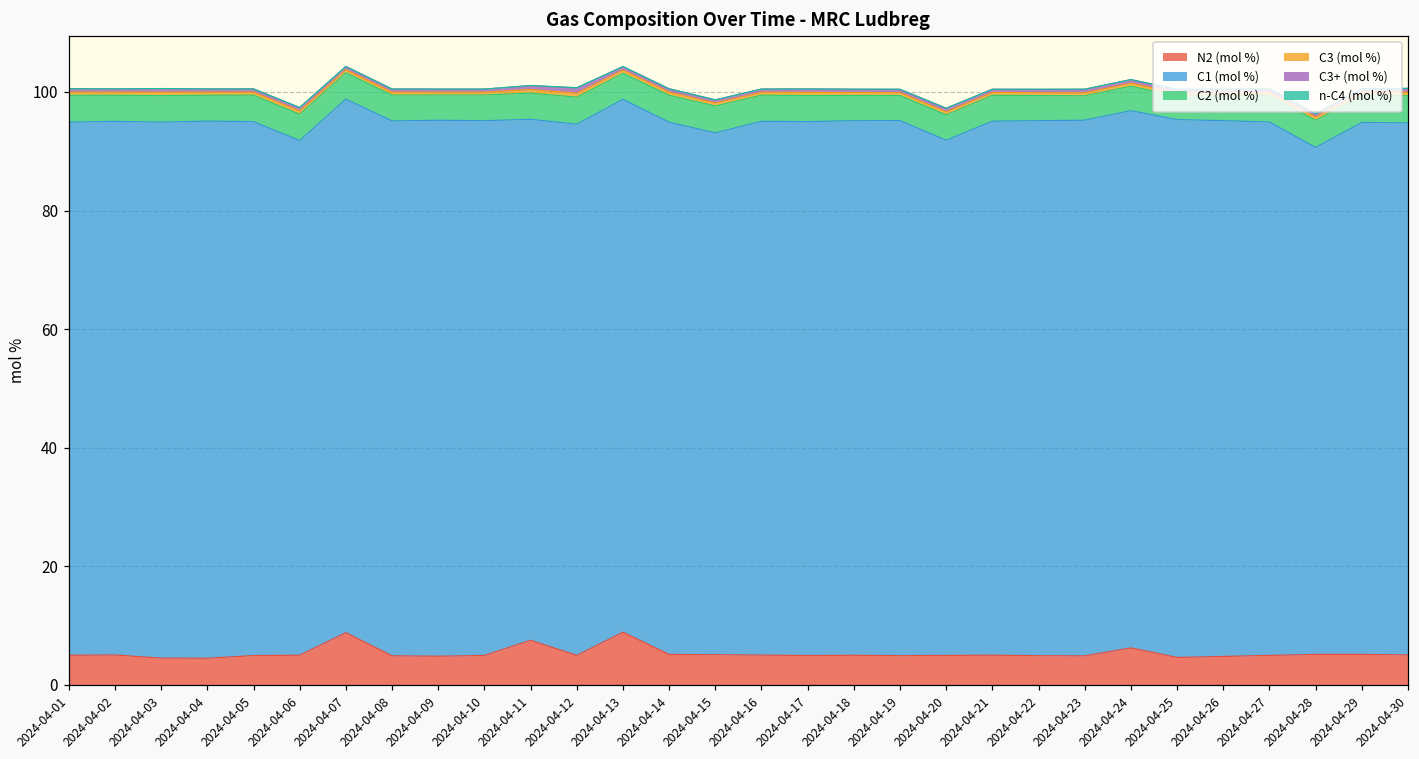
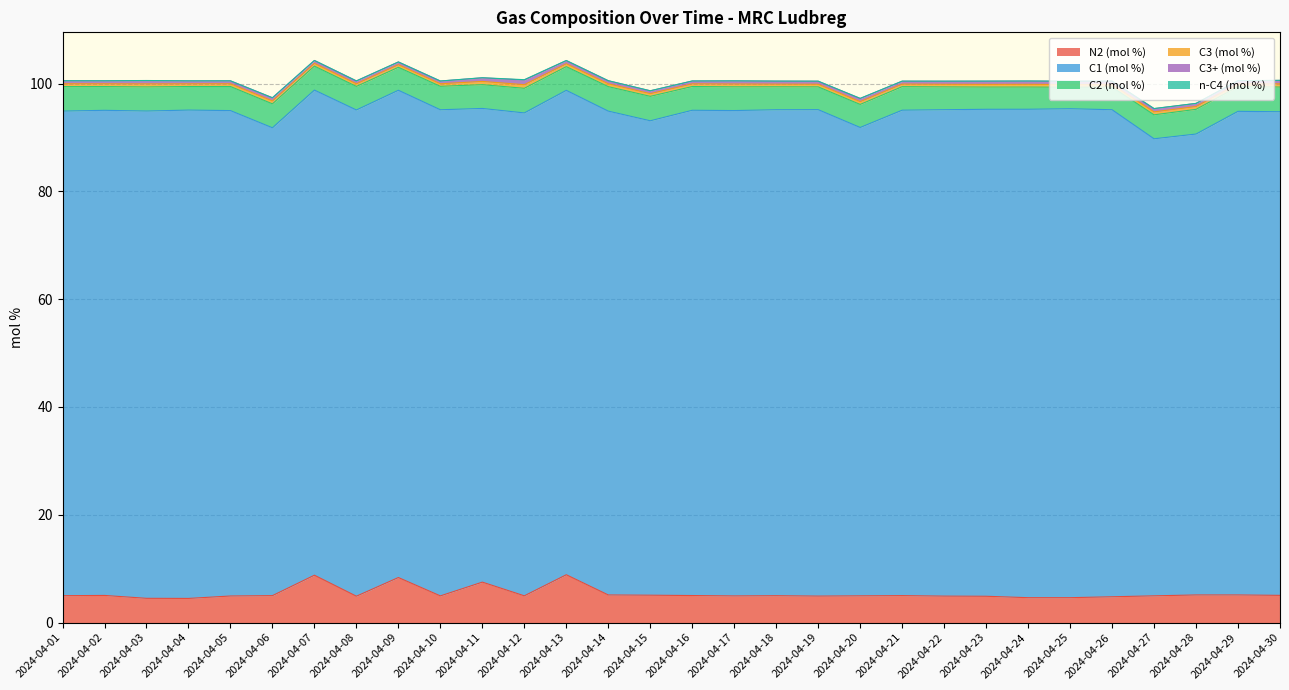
N2 (mol %), 2024-04-09: 5 -> 8
N2 (mol %), 2024-04-24: 6 -> 5
C1 (mol %), 2024-04-27: 90 -> 85
